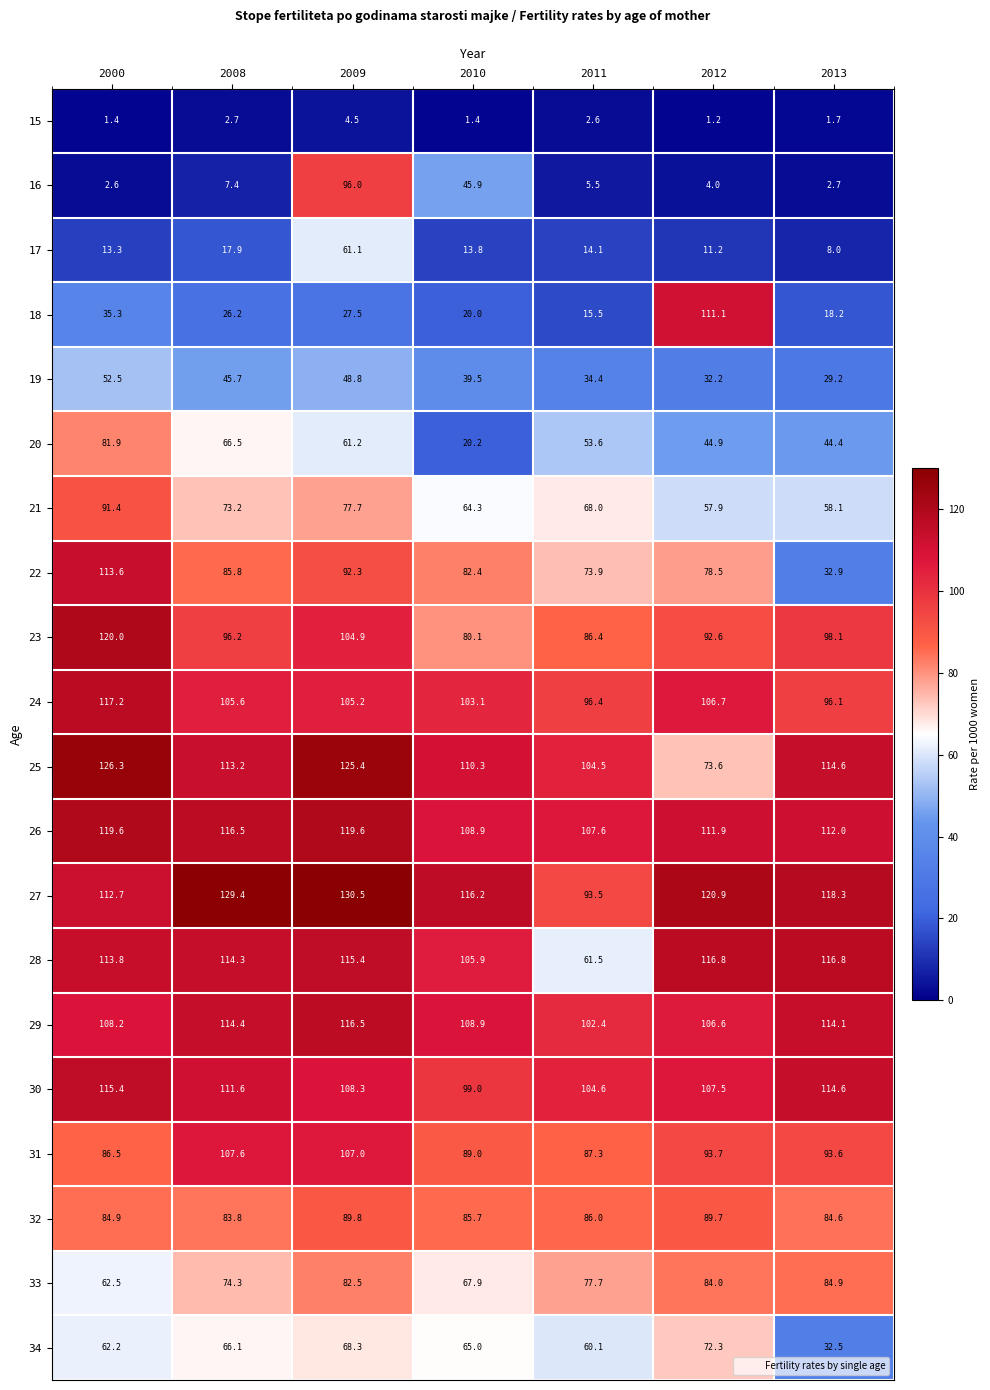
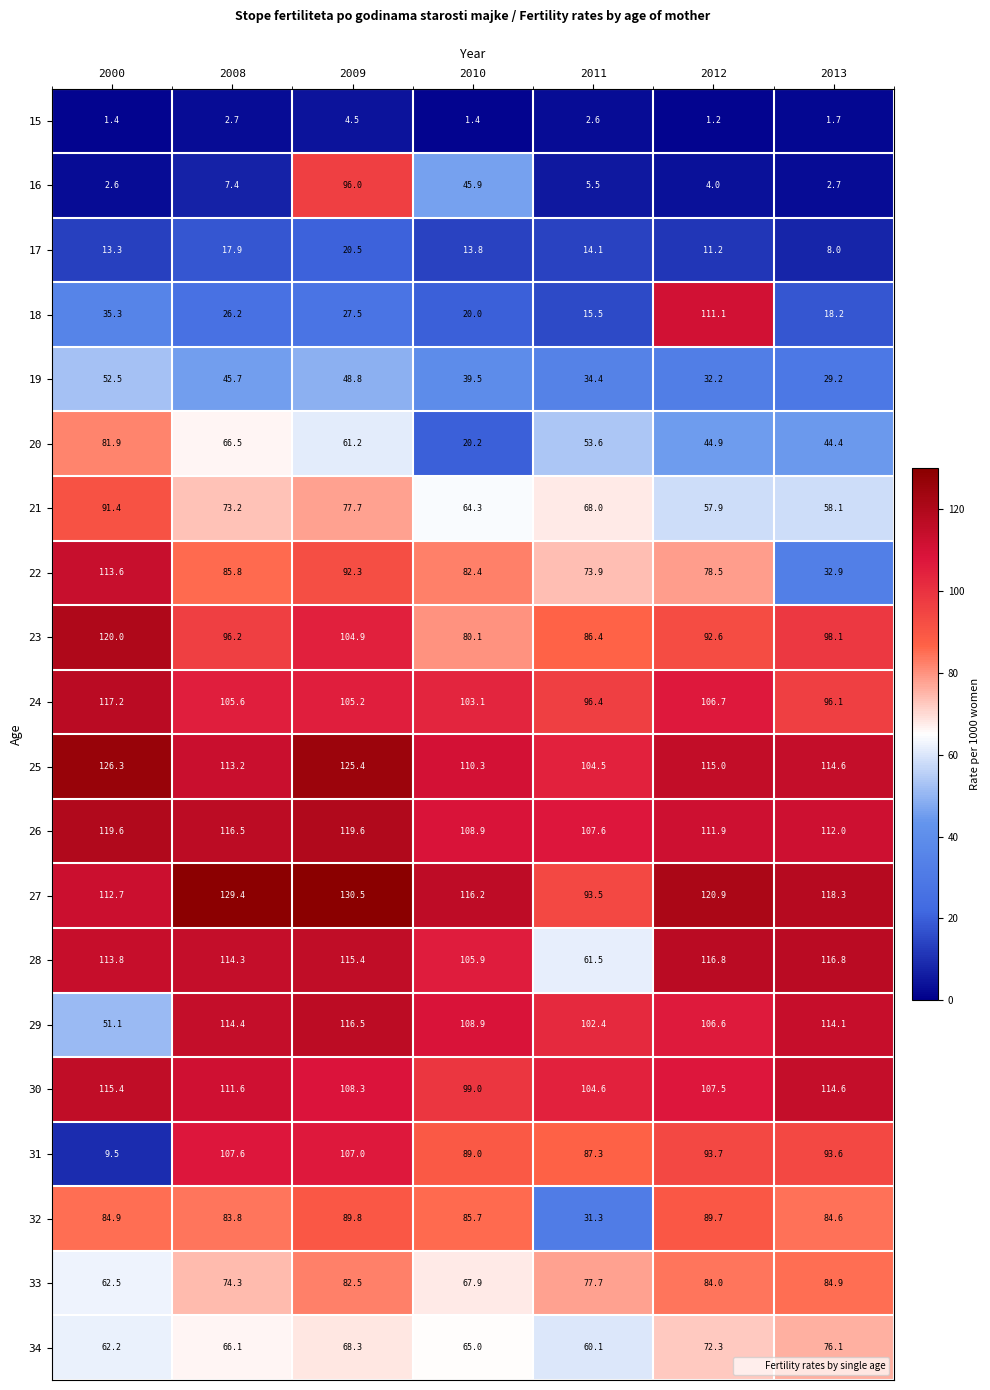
17, 2009: 61.1 -> 20.5
25, 2012: 73.6 -> 115.0
29, 2000: 108.2 -> 51.1
31, 2000: 86.5 -> 9.5
32, 2011: 86.0 -> 31.3
34, 2013: 32.5 -> 76.1
